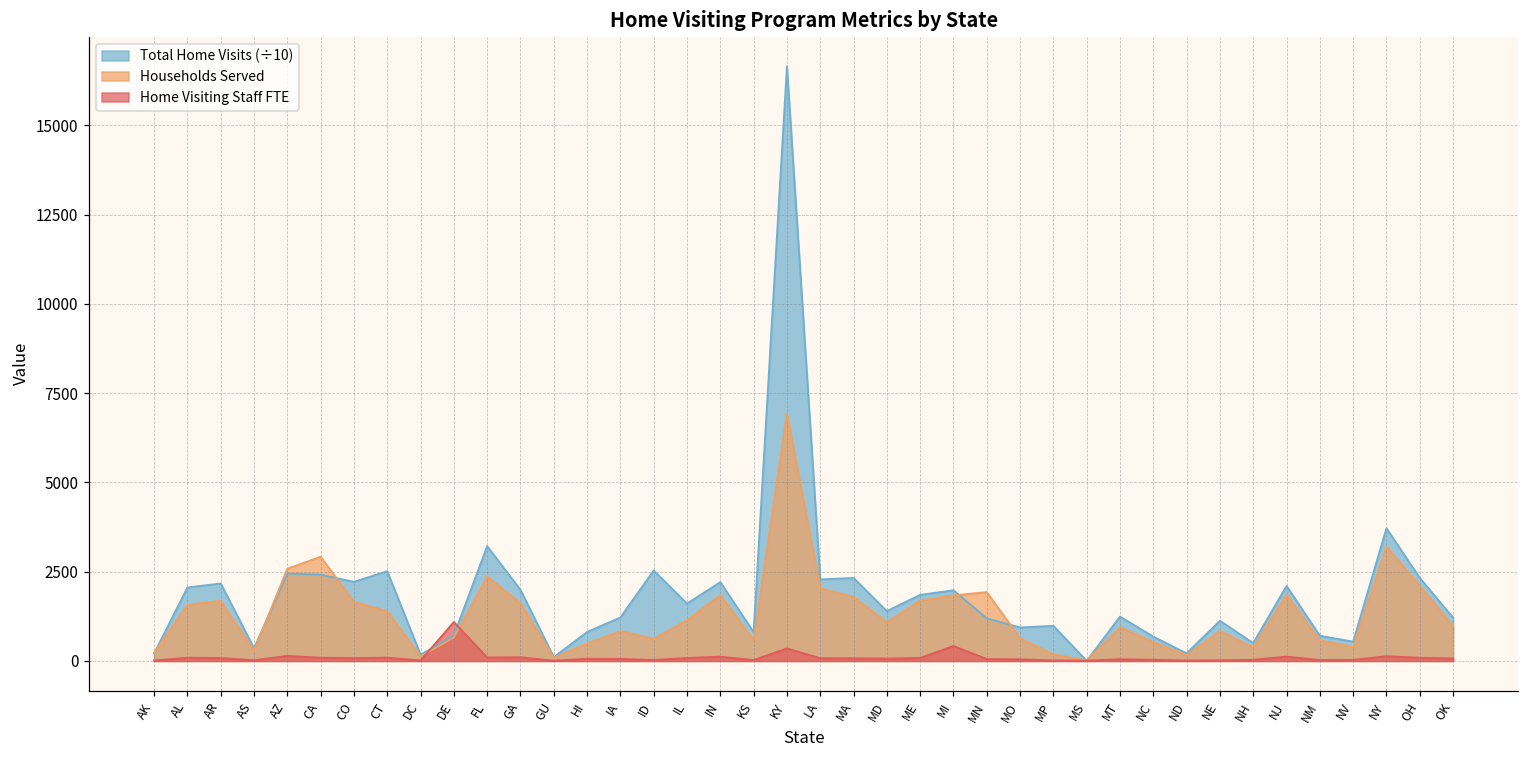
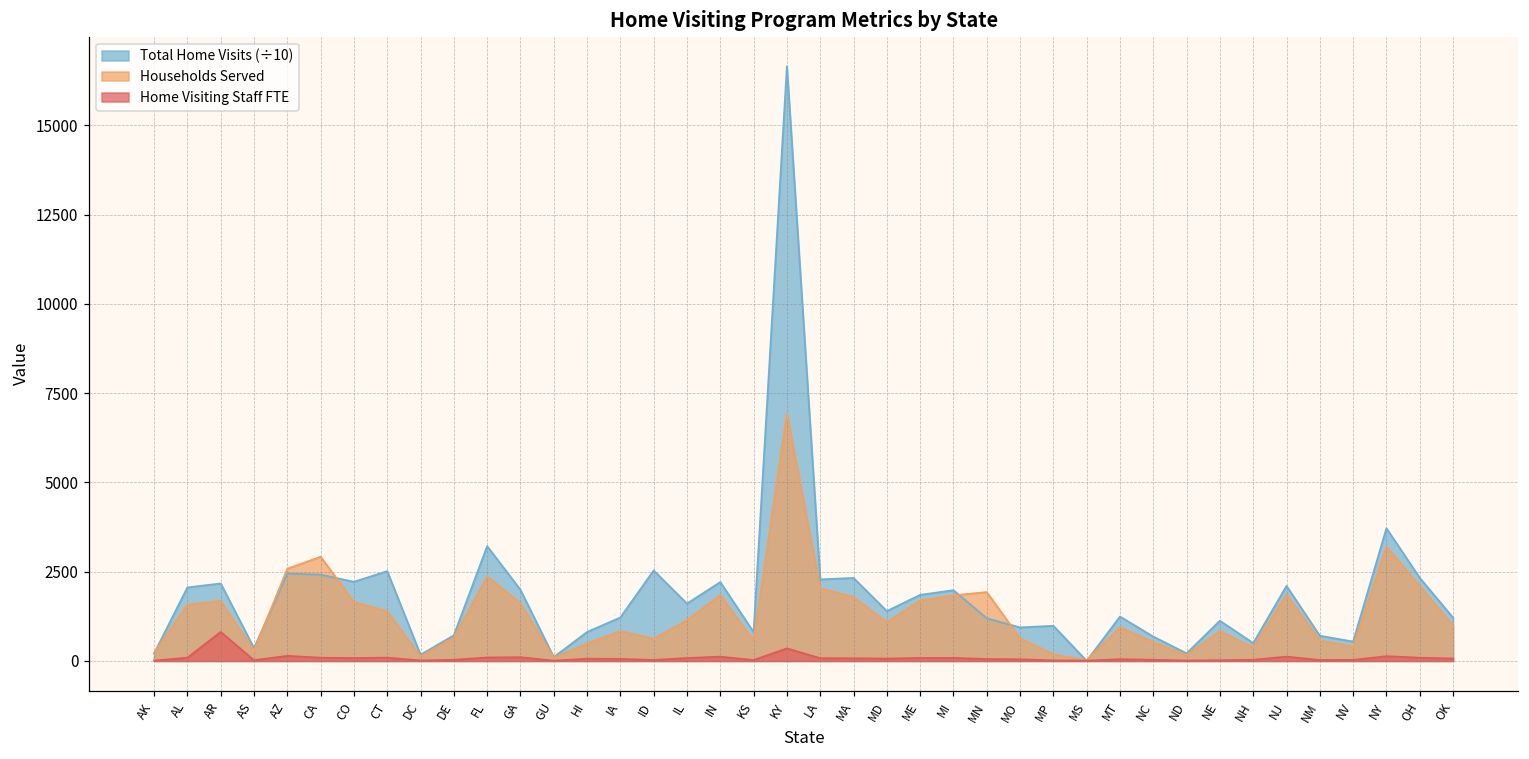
Home Visiting Staff FTE, AR: 100 -> 800
Home Visiting Staff FTE, DE: 1100 -> 0
Home Visiting Staff FTE, MI: 400 -> 100
